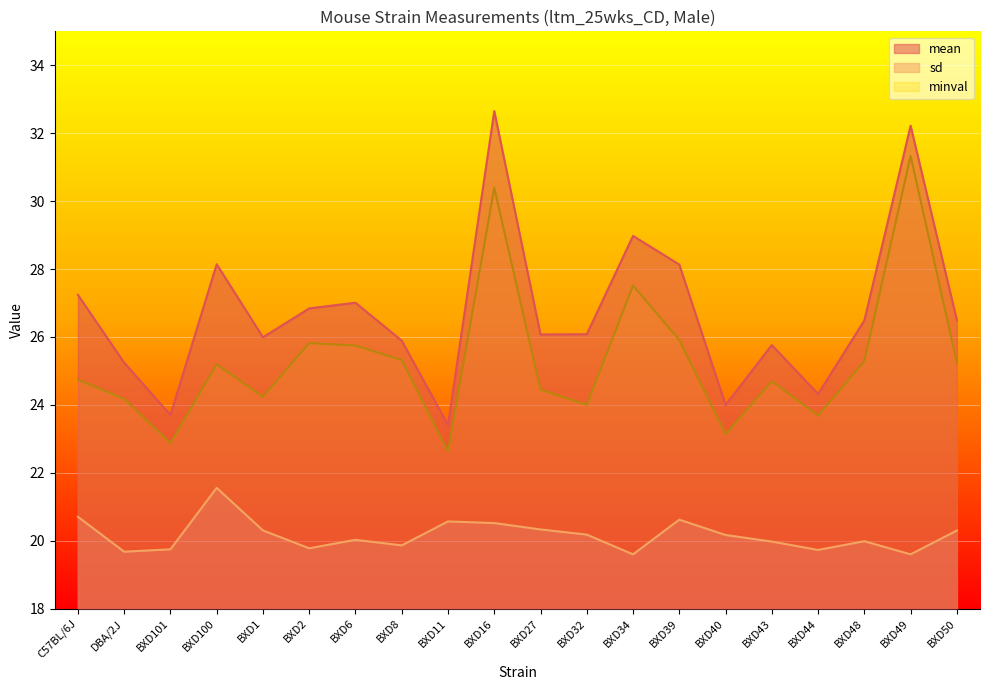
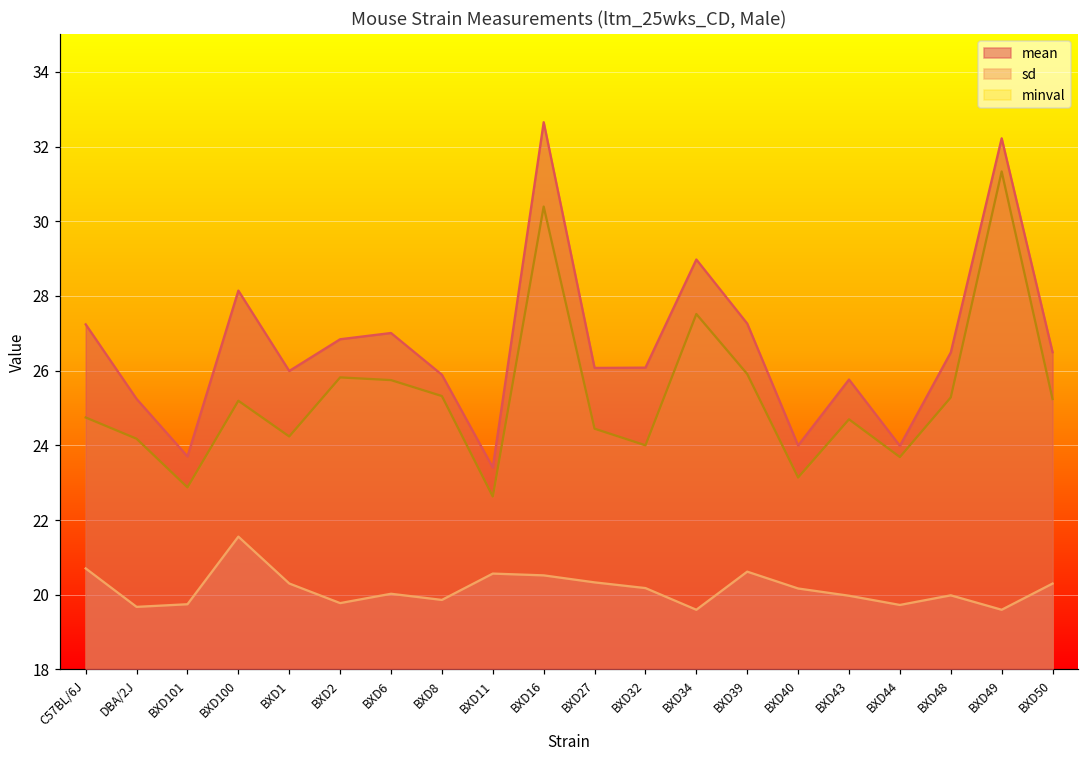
mean, BXD39: 28.1 -> 27.3
mean, BXD44: 24.3 -> 24.0
